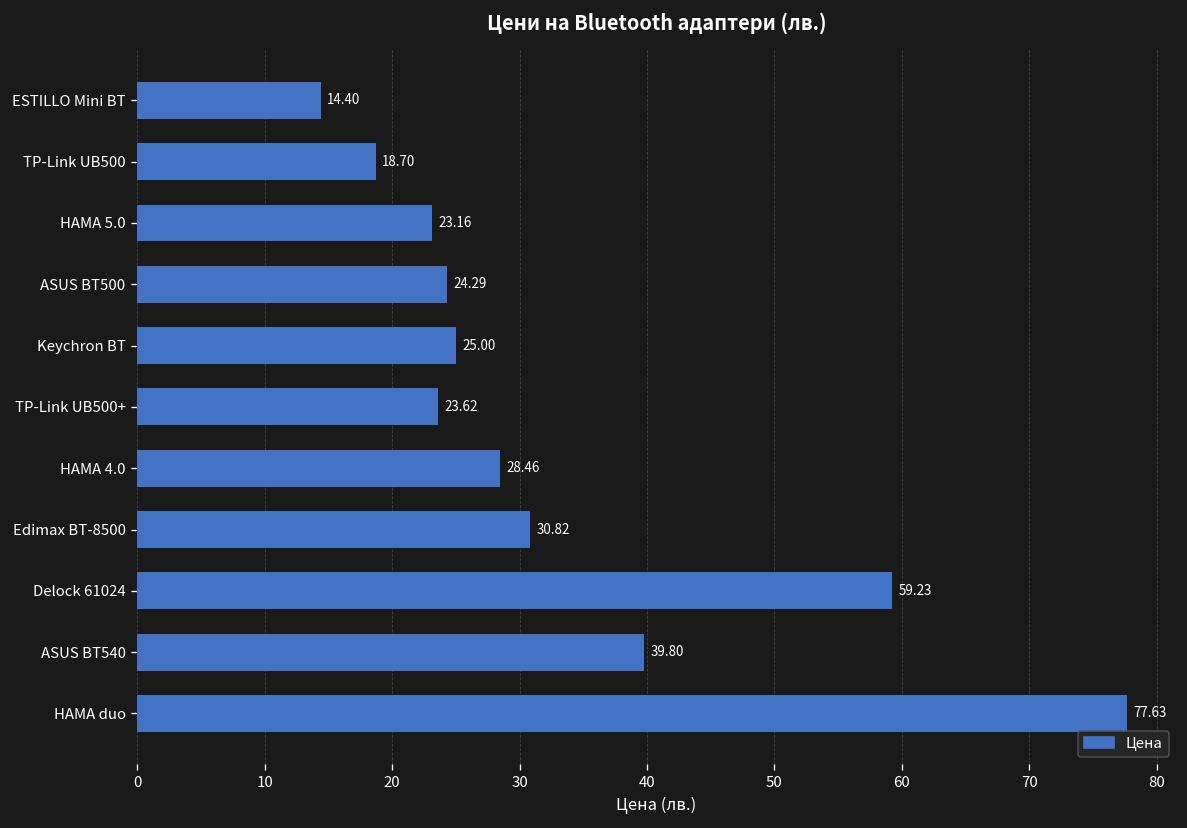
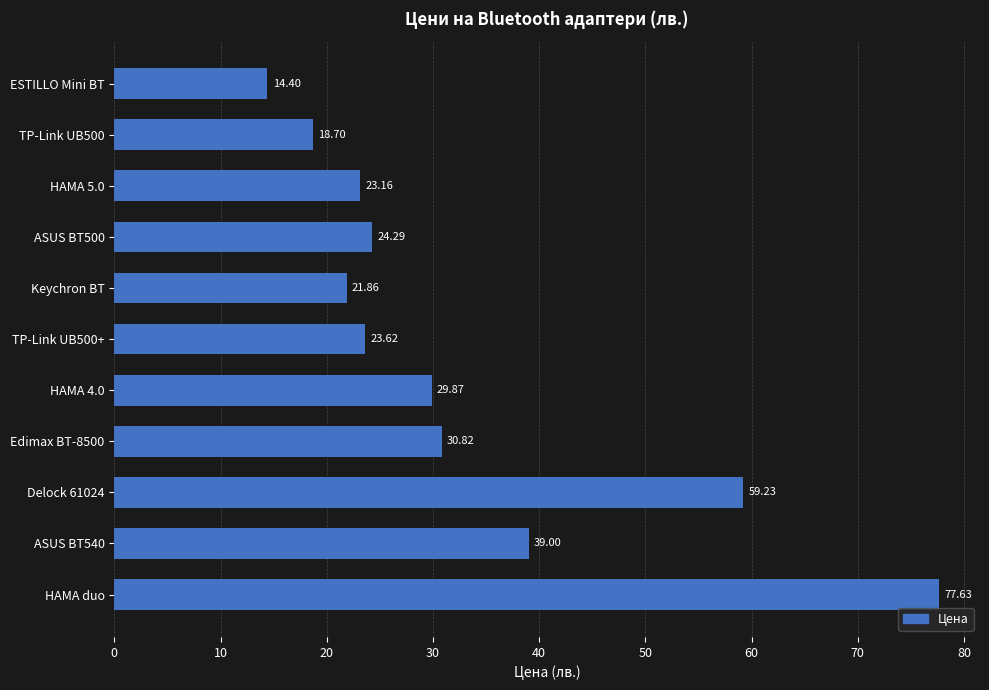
Keychron BT: 25.00 -> 21.86
HAMA 4.0: 28.46 -> 29.87
ASUS BT540: 39.80 -> 39.00
